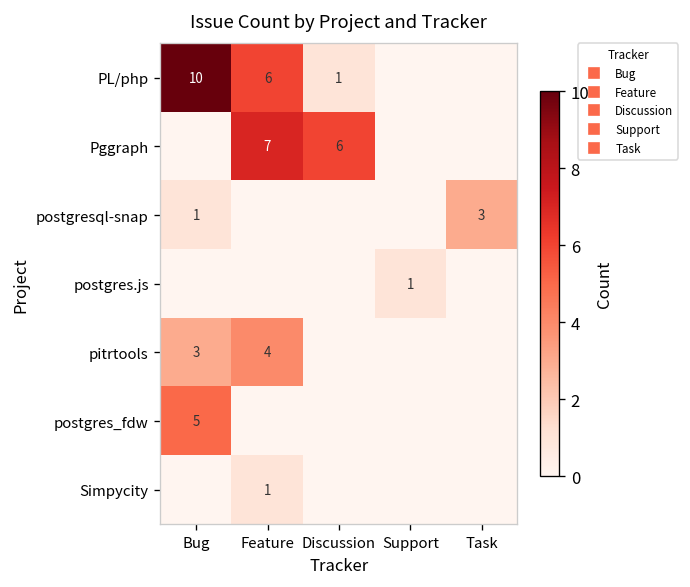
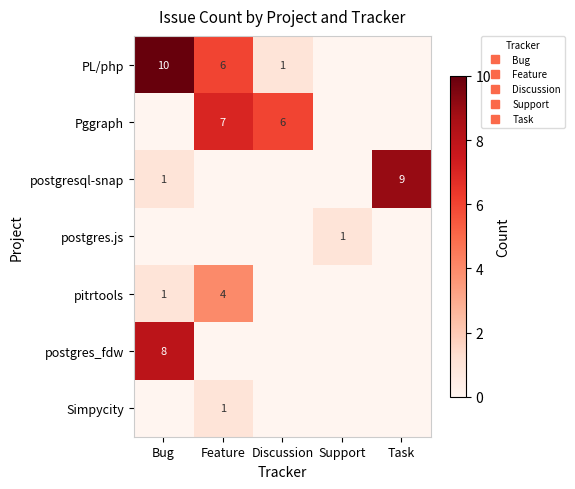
postgresql-snap, Task: 3 -> 9
pitrtools, Bug: 3 -> 1
postgres_fdw, Bug: 5 -> 8
